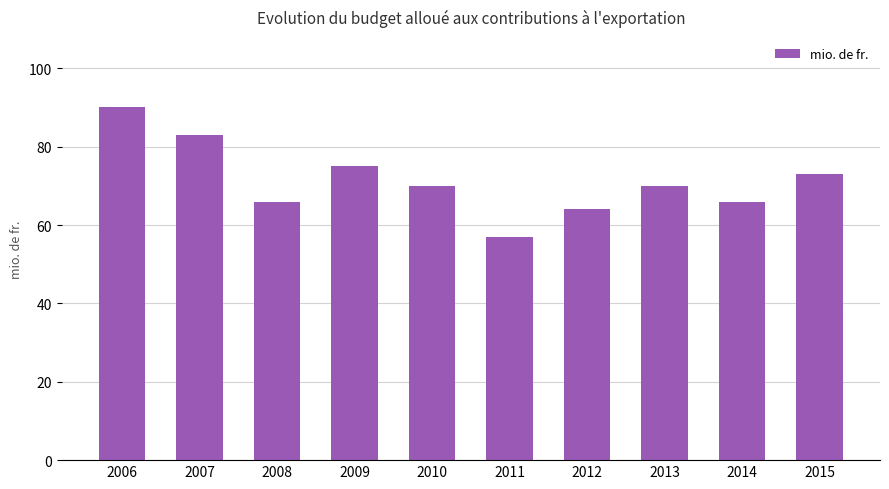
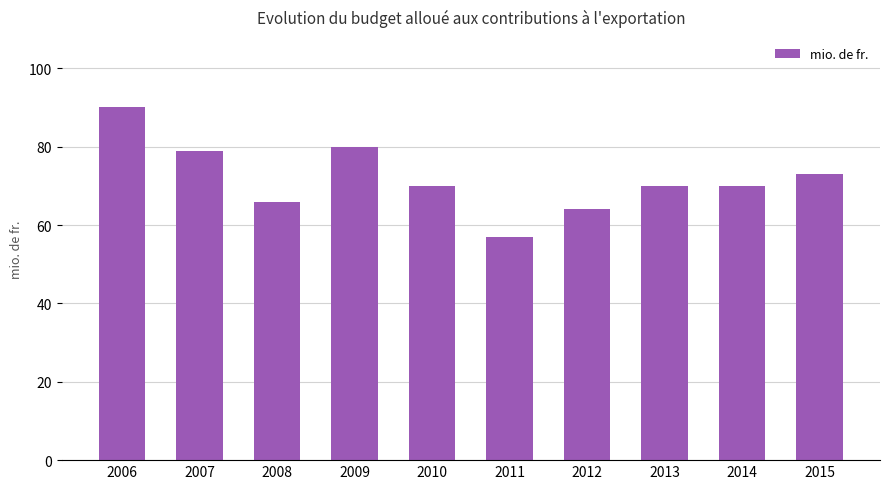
2007: 83 -> 79
2009: 75 -> 80
2014: 66 -> 70
